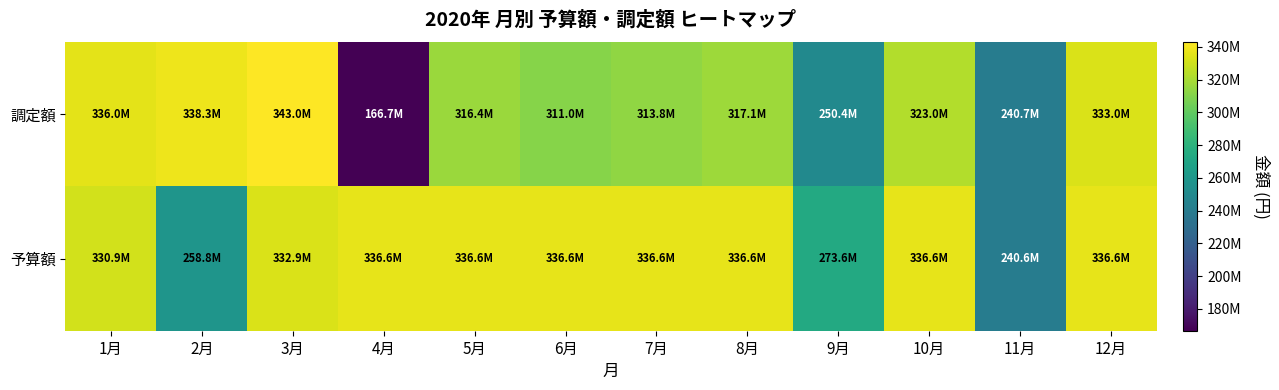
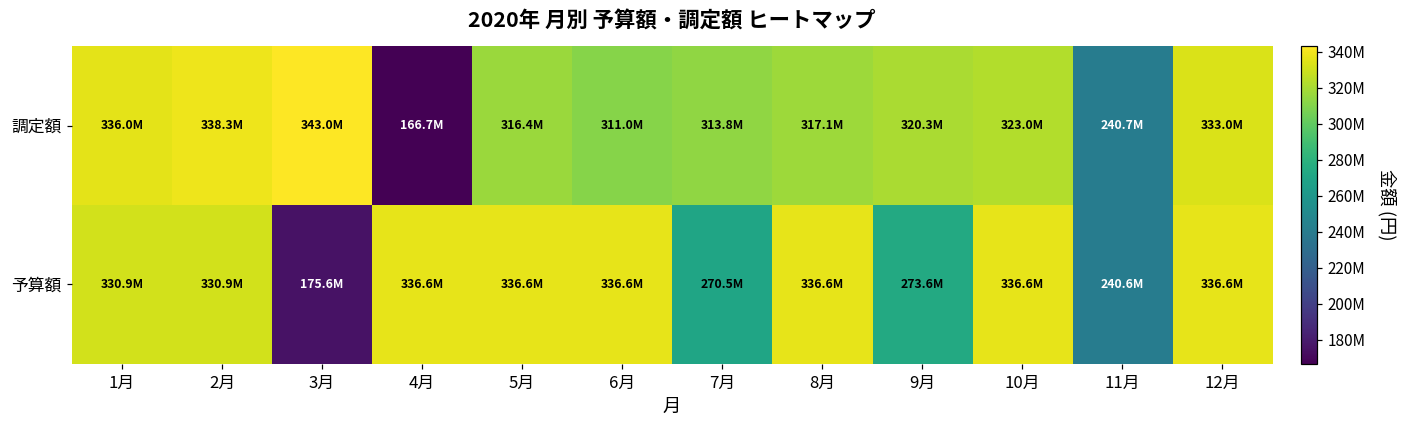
調定額, 9月: 250.4M -> 320.3M
予算額, 2月: 258.8M -> 330.9M
予算額, 3月: 332.9M -> 175.6M
予算額, 7月: 336.6M -> 270.5M
